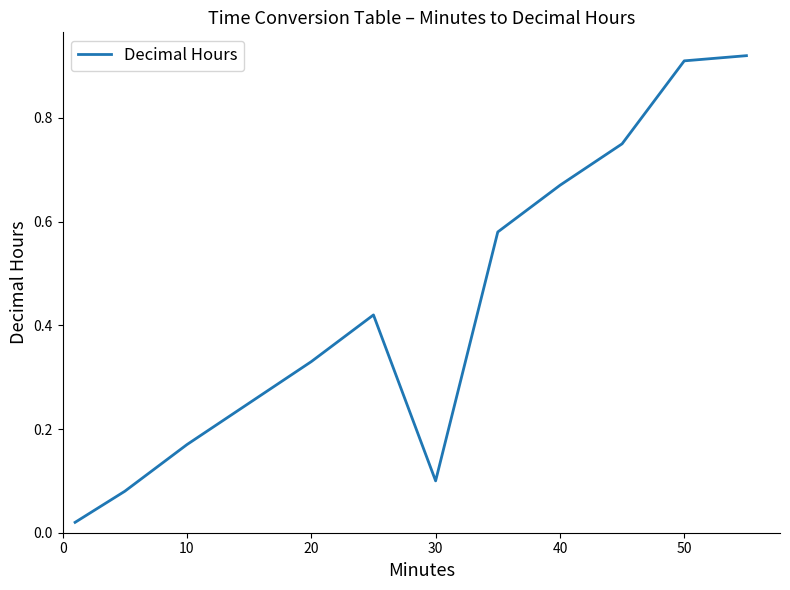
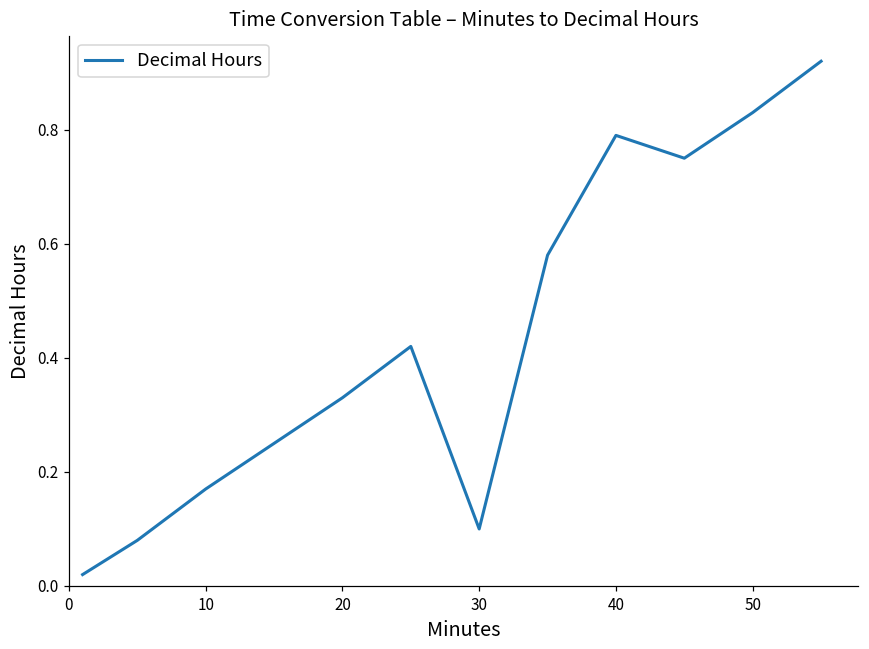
40: 0.67 -> 0.79
50: 0.91 -> 0.83
